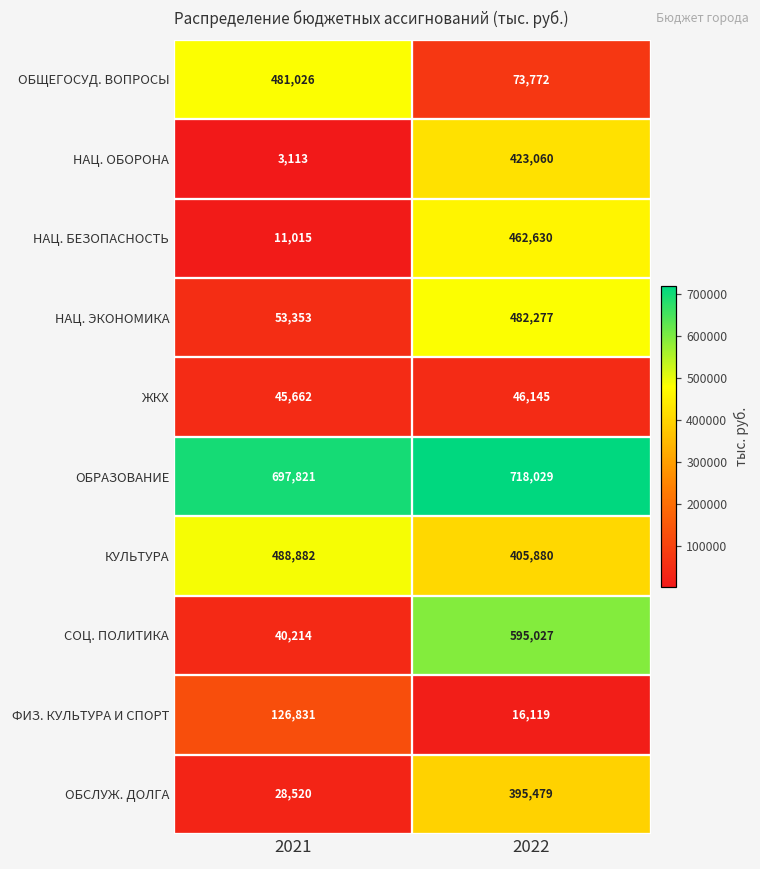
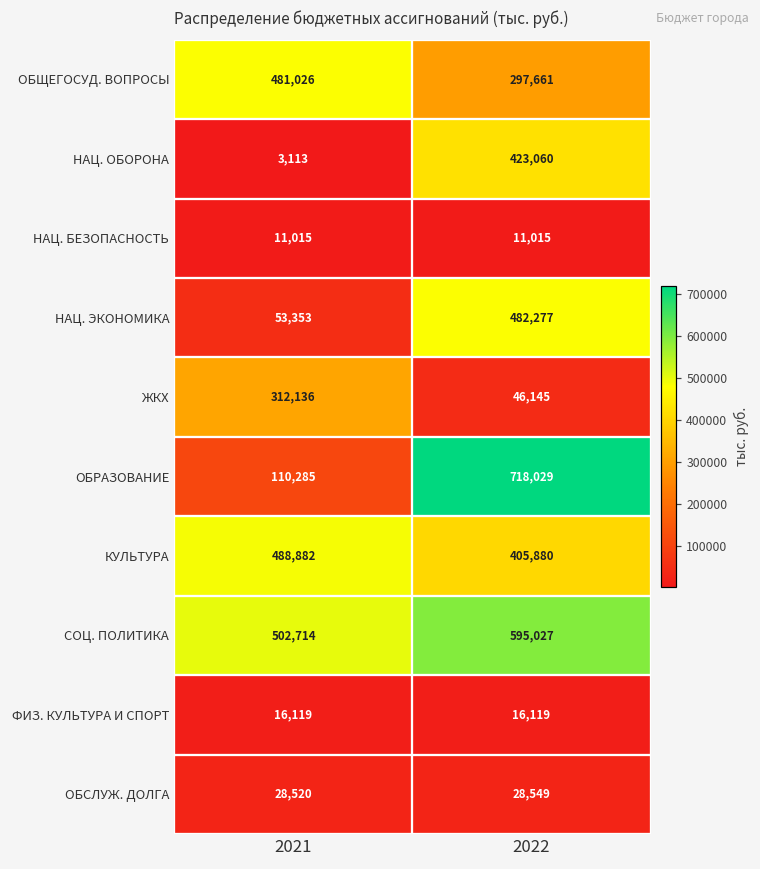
ОБЩЕГОСУД. ВОПРОСЫ, 2022: 73,772 -> 297,661
НАЦ. БЕЗОПАСНОСТЬ, 2022: 462,630 -> 11,015
ЖКХ, 2021: 45,662 -> 312,136
ОБРАЗОВАНИЕ, 2021: 697,821 -> 110,285
СОЦ. ПОЛИТИКА, 2021: 40,214 -> 502,714
ФИЗ. КУЛЬТУРА И СПОРТ, 2021: 126,831 -> 16,119
ОБСЛУЖ. ДОЛГА, 2022: 395,479 -> 28,549
